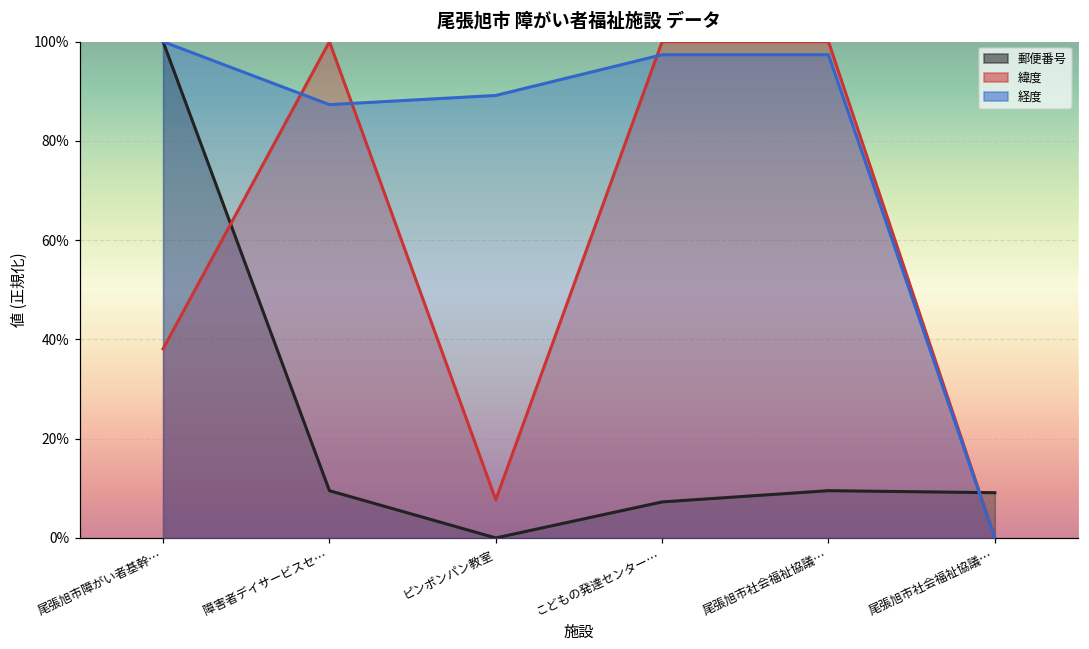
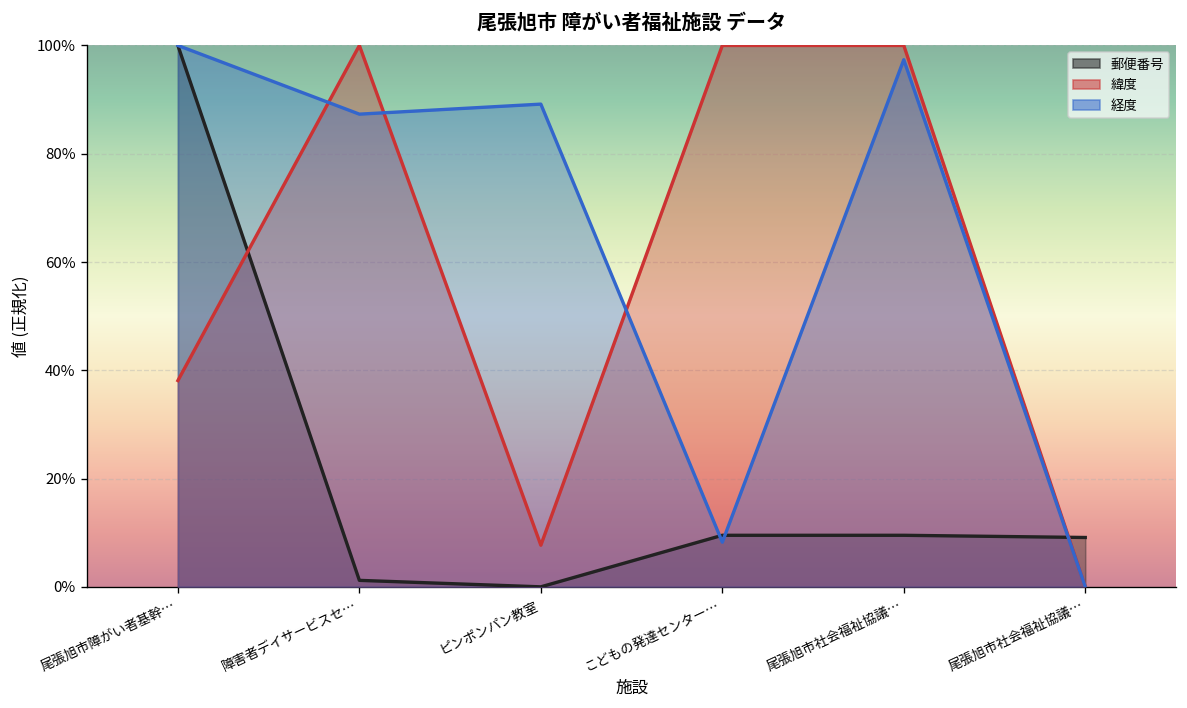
郵便番号, 障害者デイサービスセ…: 10% -> 1%
郵便番号, こどもの発達センター…: 7% -> 10%
経度, こどもの発達センター…: 97% -> 8%
